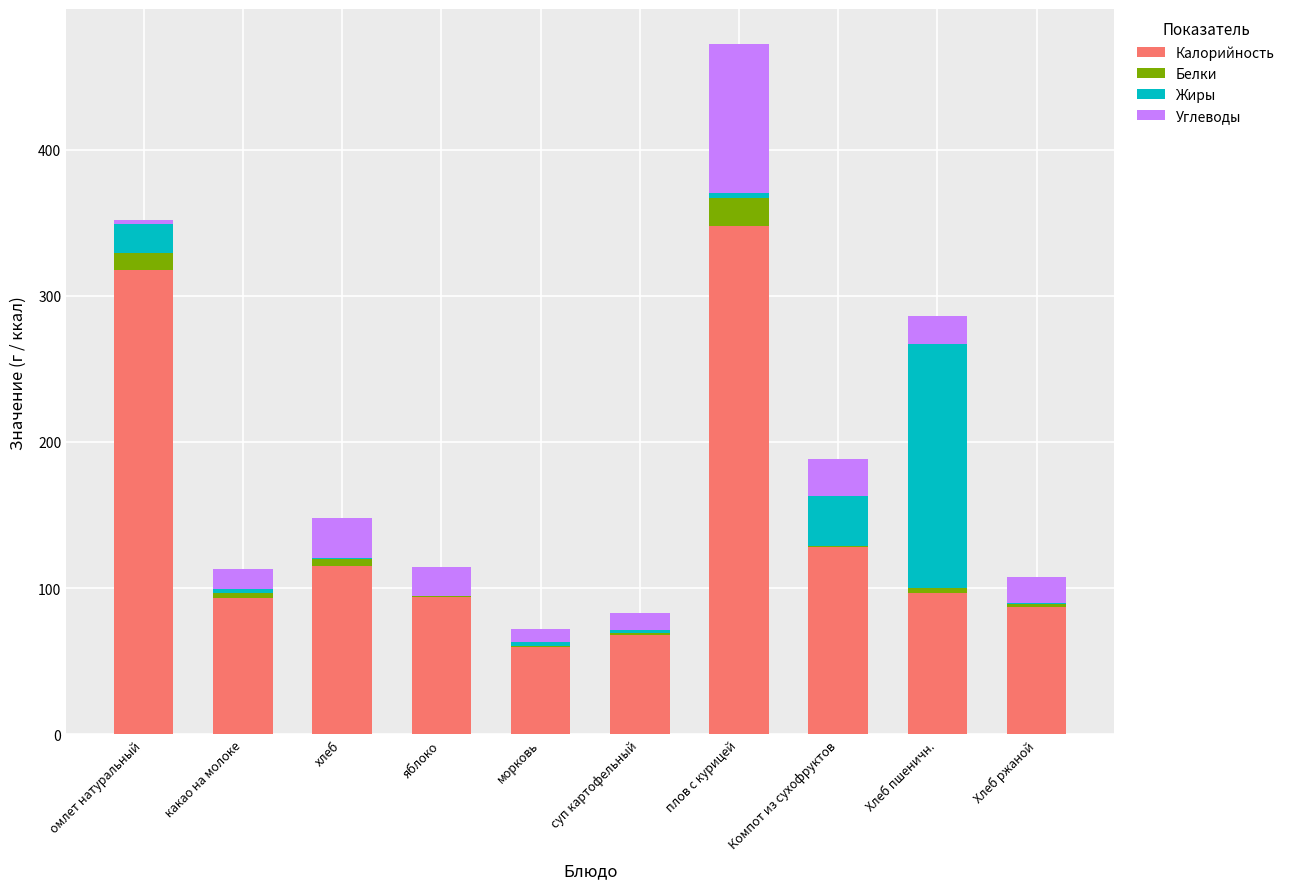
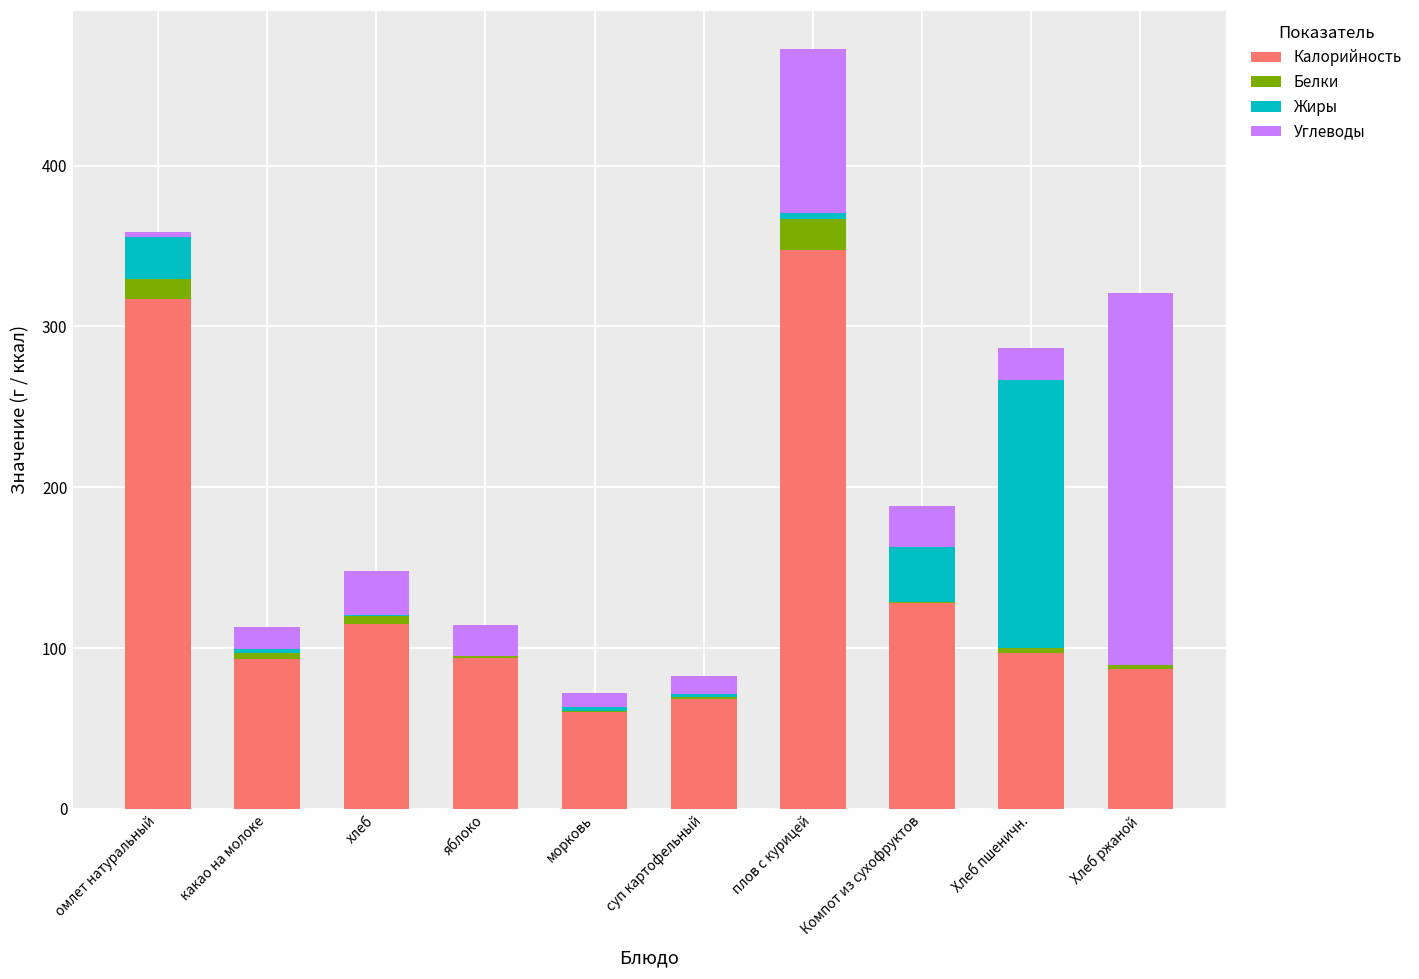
Жиры, омлет натуральный: 19 -> 26
Углеводы, Хлеб ржаной: 18 -> 231
